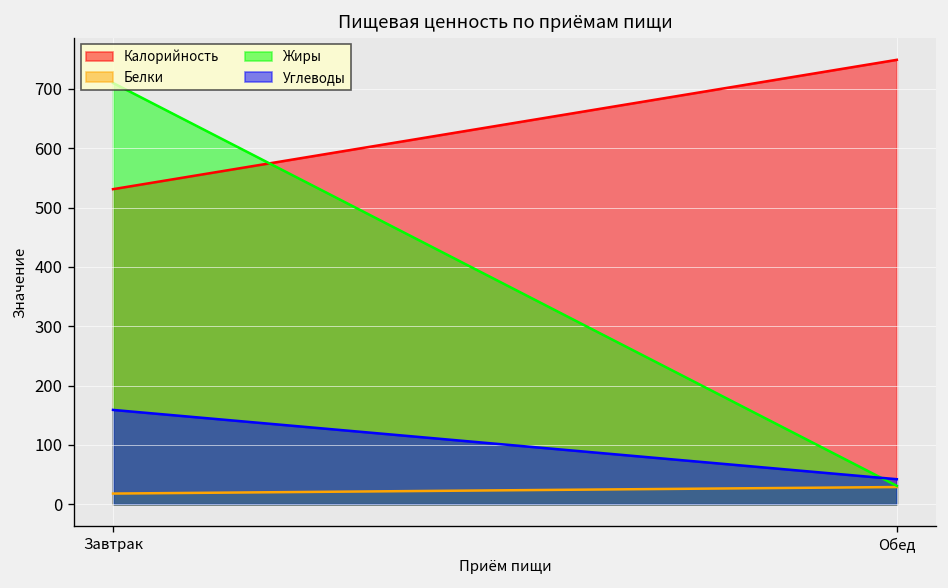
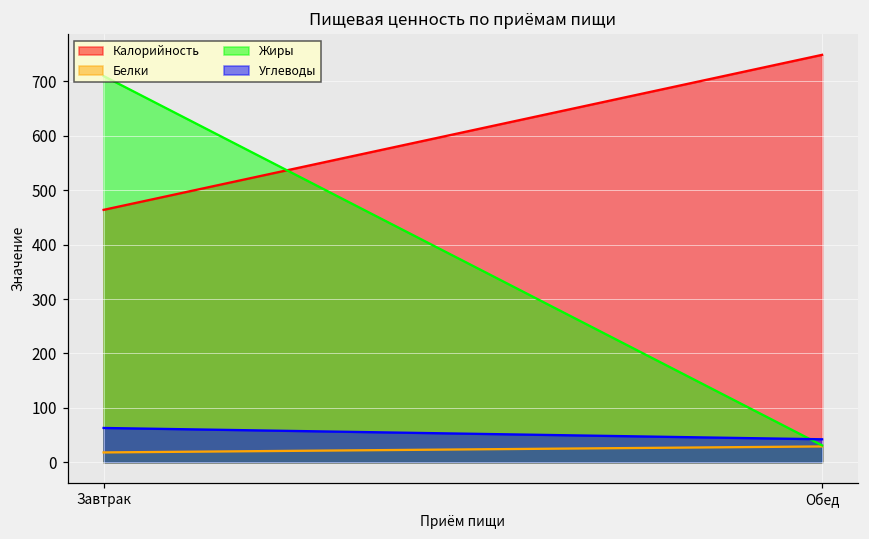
Калорийность, Завтрак: 530 -> 460
Углеводы, Завтрак: 160 -> 60
